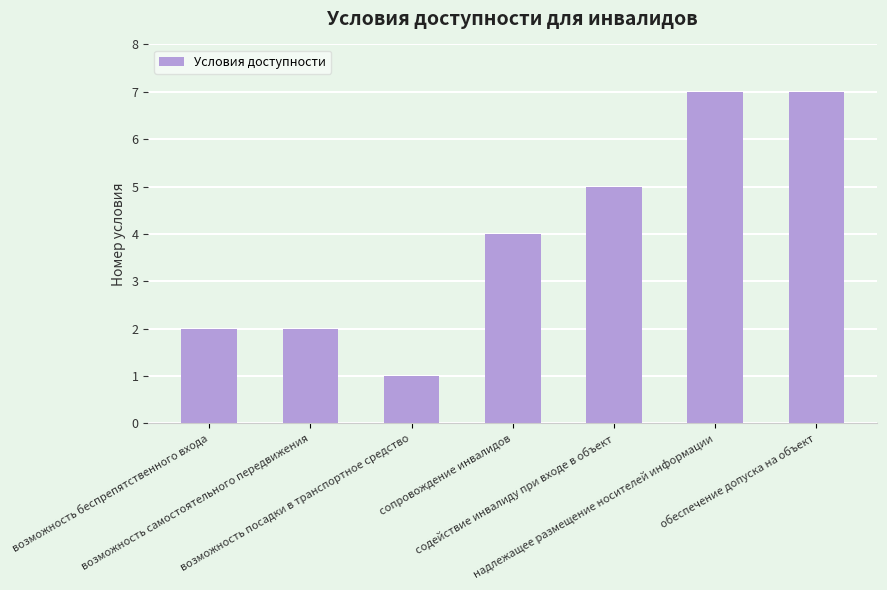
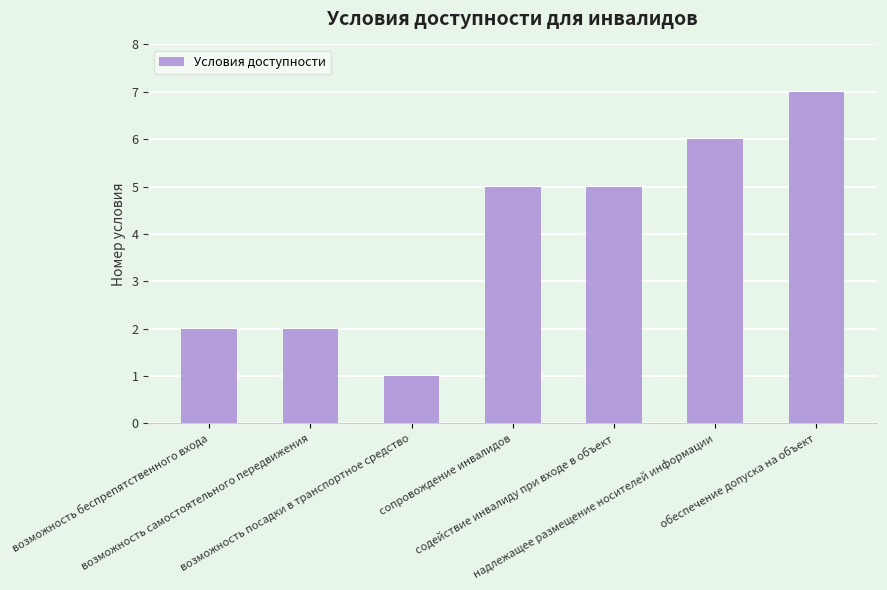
сопровождение инвалидов: 4 -> 5
надлежащее размещение носителей информации: 7 -> 6
